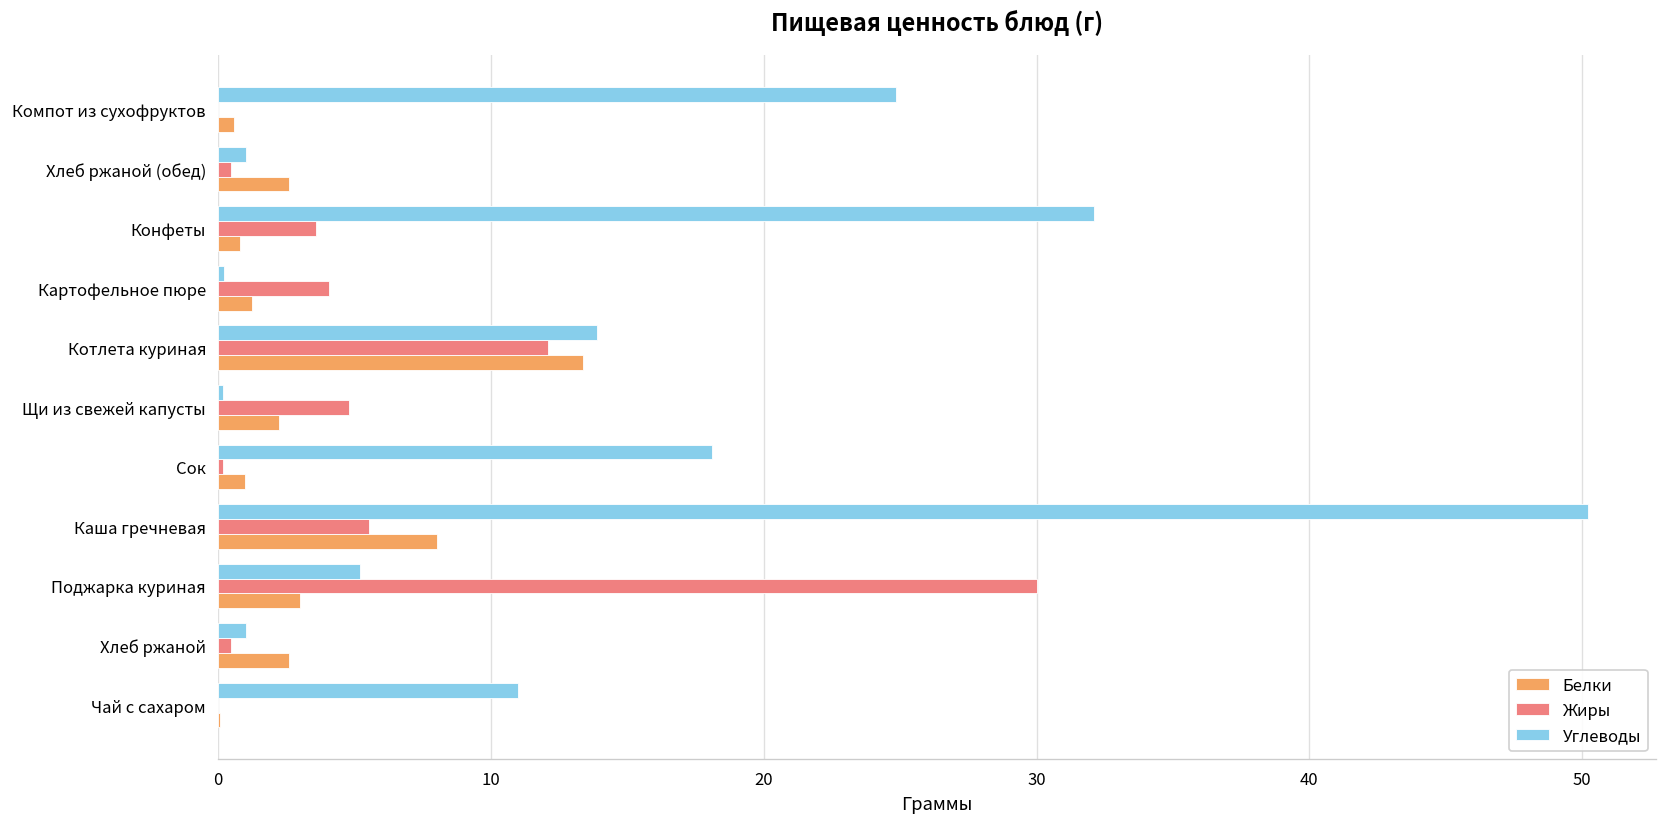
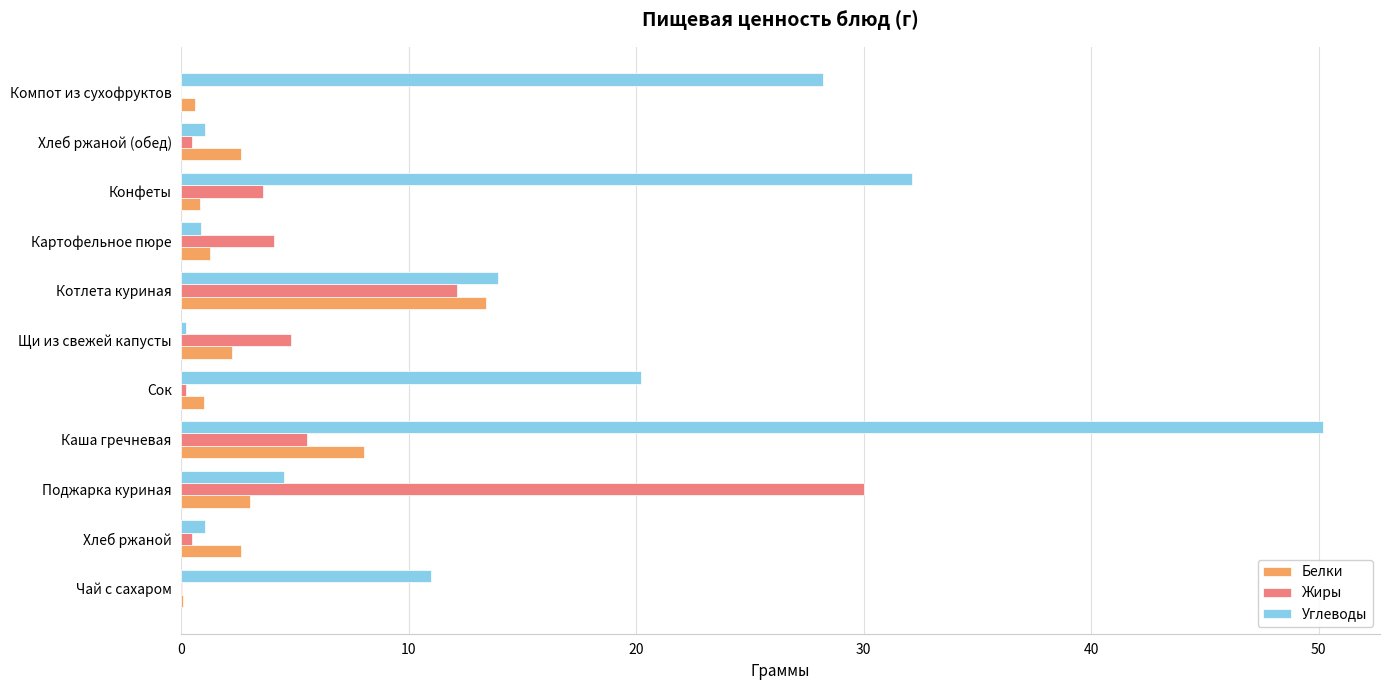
Углеводы, Компот из сухофруктов: 24.9 -> 28.2
Углеводы, Картофельное пюре: 0.2 -> 0.9
Углеводы, Сок: 18.1 -> 20.2
Углеводы, Поджарка куриная: 5.2 -> 4.5
